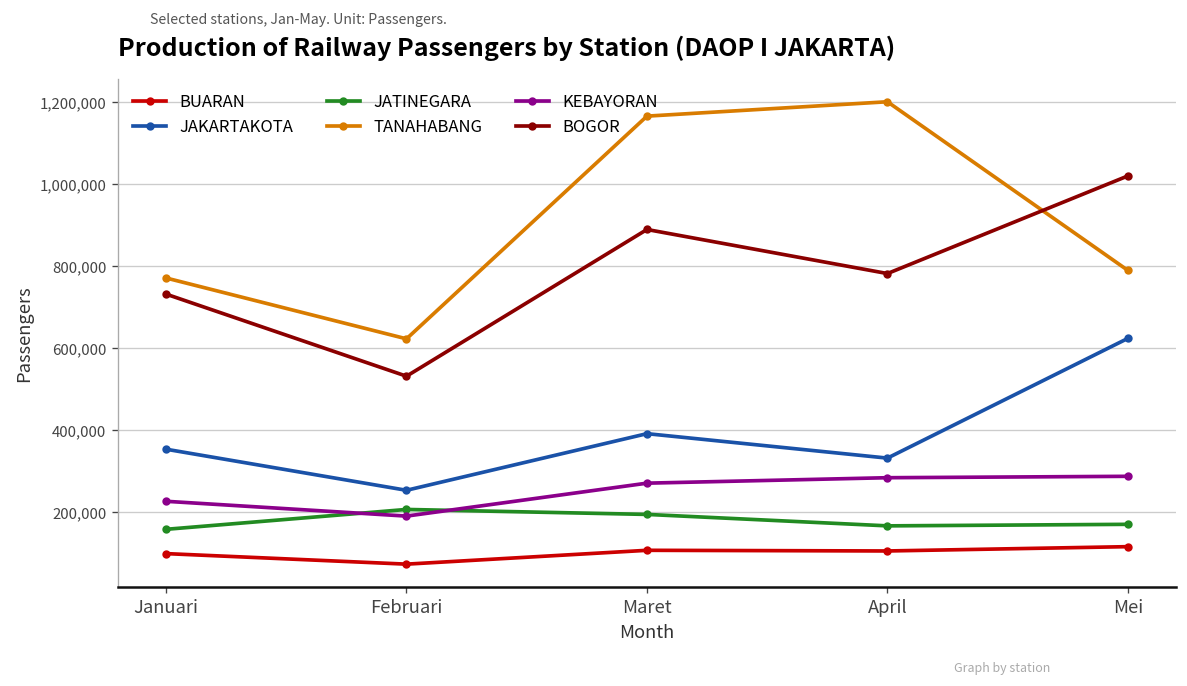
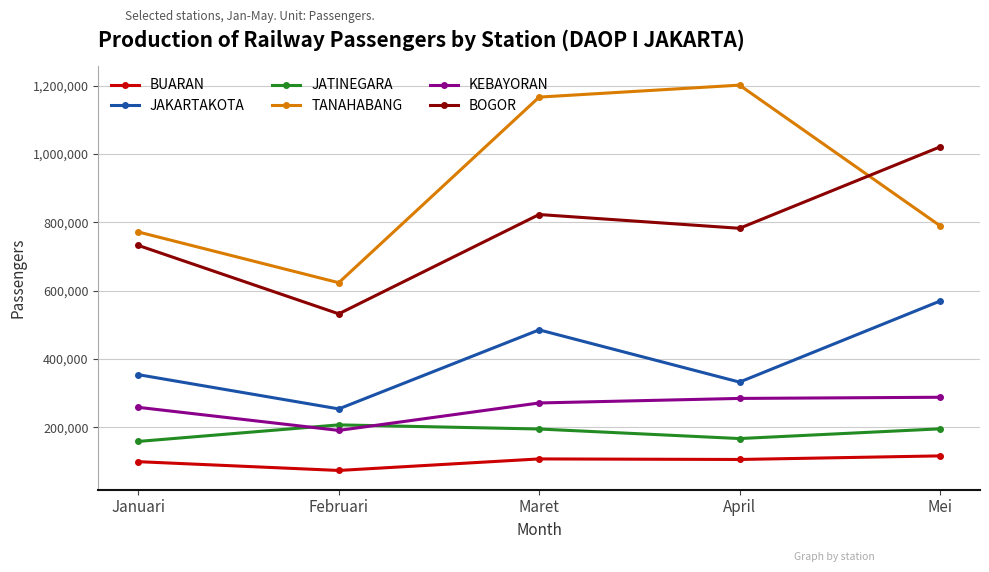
KEBAYORAN, Januari: 230,000 -> 260,000
JAKARTAKOTA, Maret: 390,000 -> 490,000
BOGOR, Maret: 890,000 -> 820,000
JAKARTAKOTA, Mei: 620,000 -> 570,000
JATINEGARA, Mei: 170,000 -> 200,000
